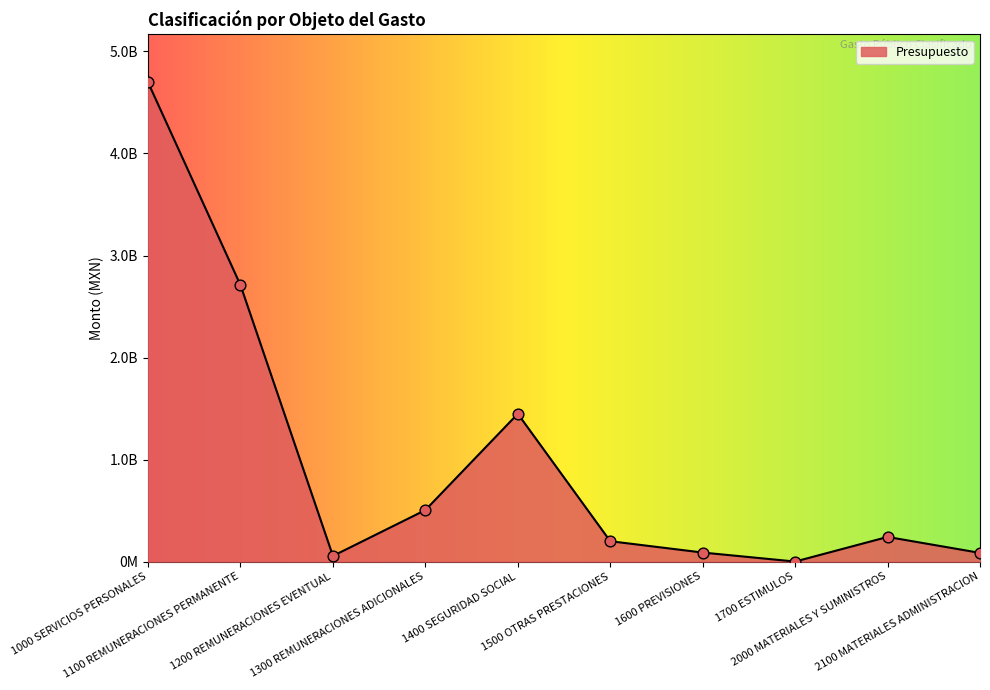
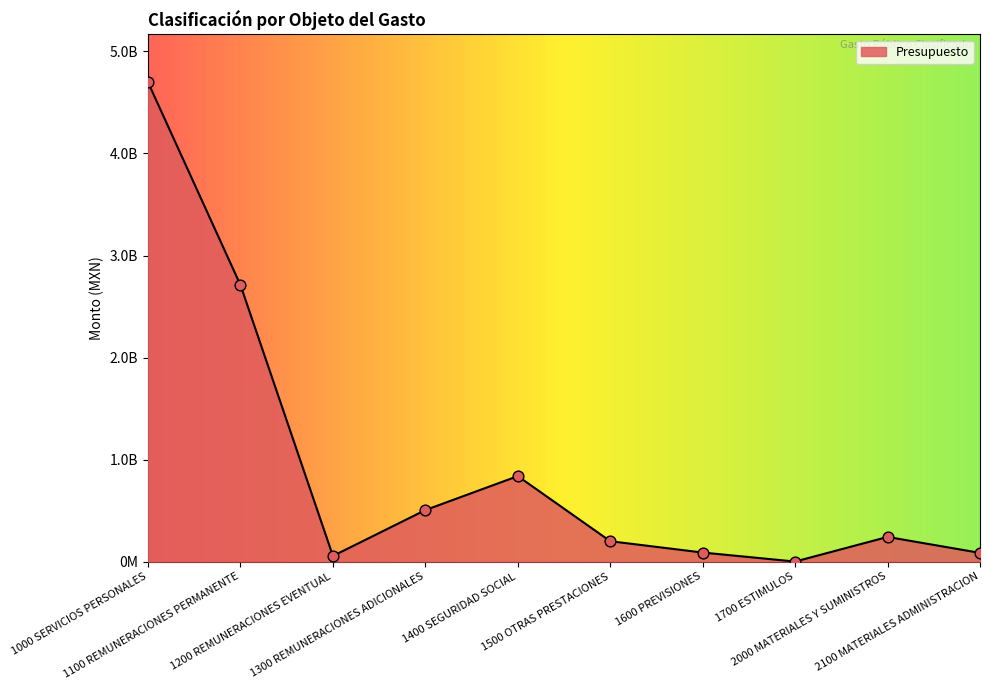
1400 SEGURIDAD SOCIAL: 1450000000 -> 840000000
